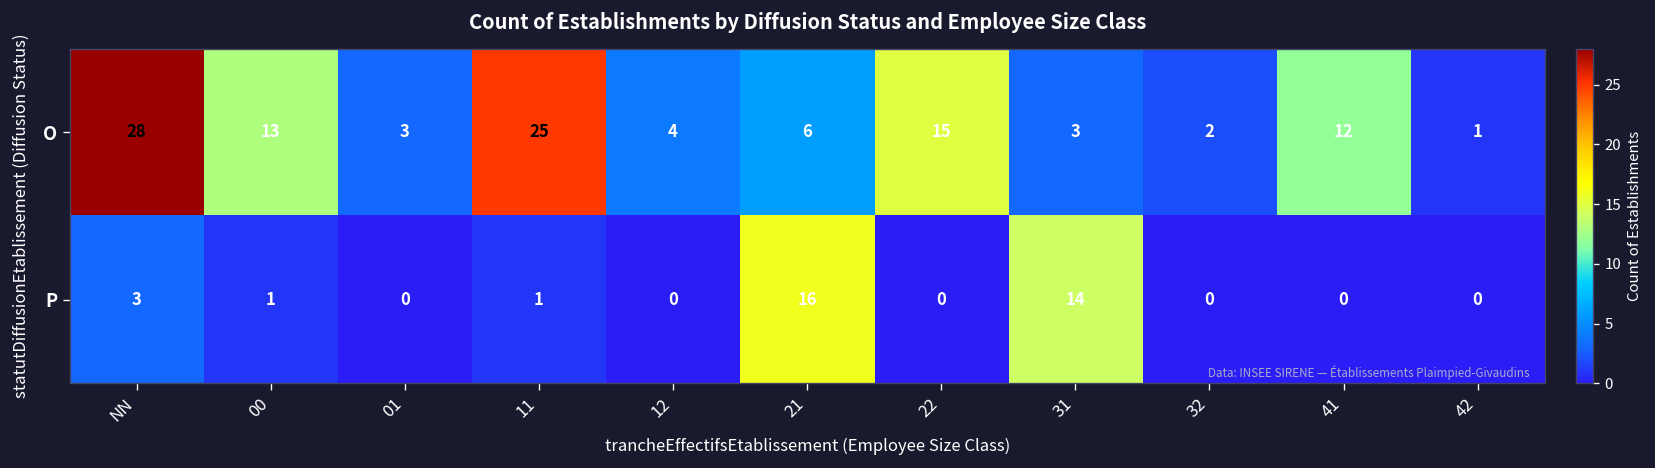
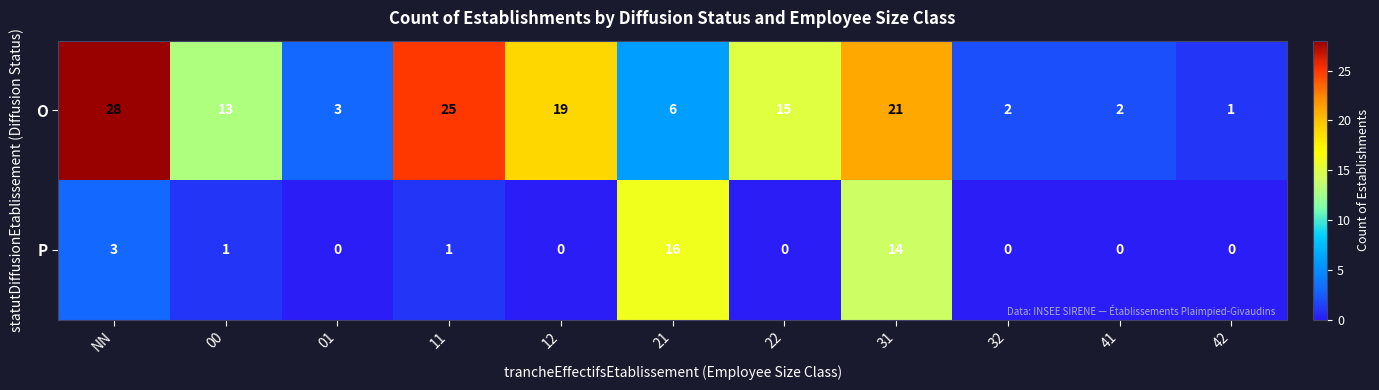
O, 12: 4 -> 19
O, 31: 3 -> 21
O, 41: 12 -> 2
